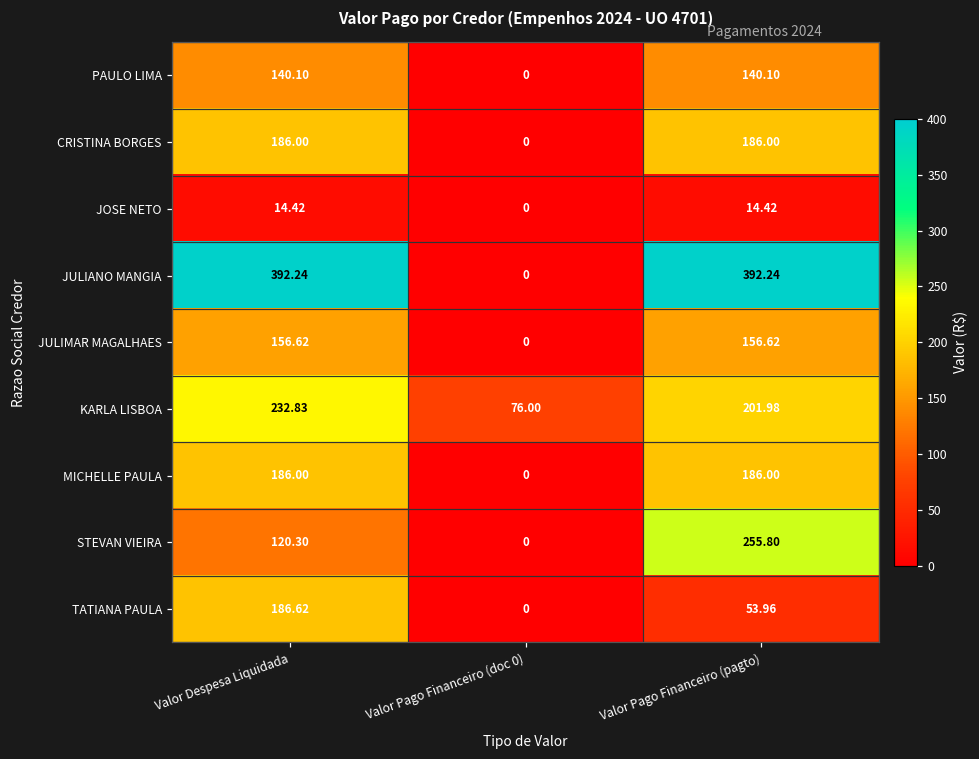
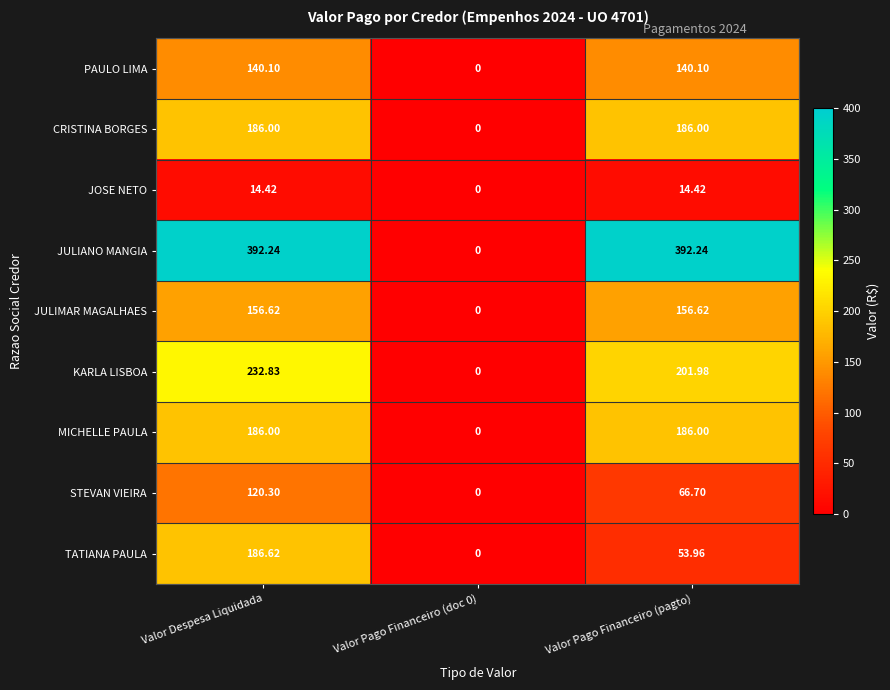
KARLA LISBOA, Valor Pago Financeiro (doc 0): 76.00 -> 0
STEVAN VIEIRA, Valor Pago Financeiro (pagto): 255.80 -> 66.70
